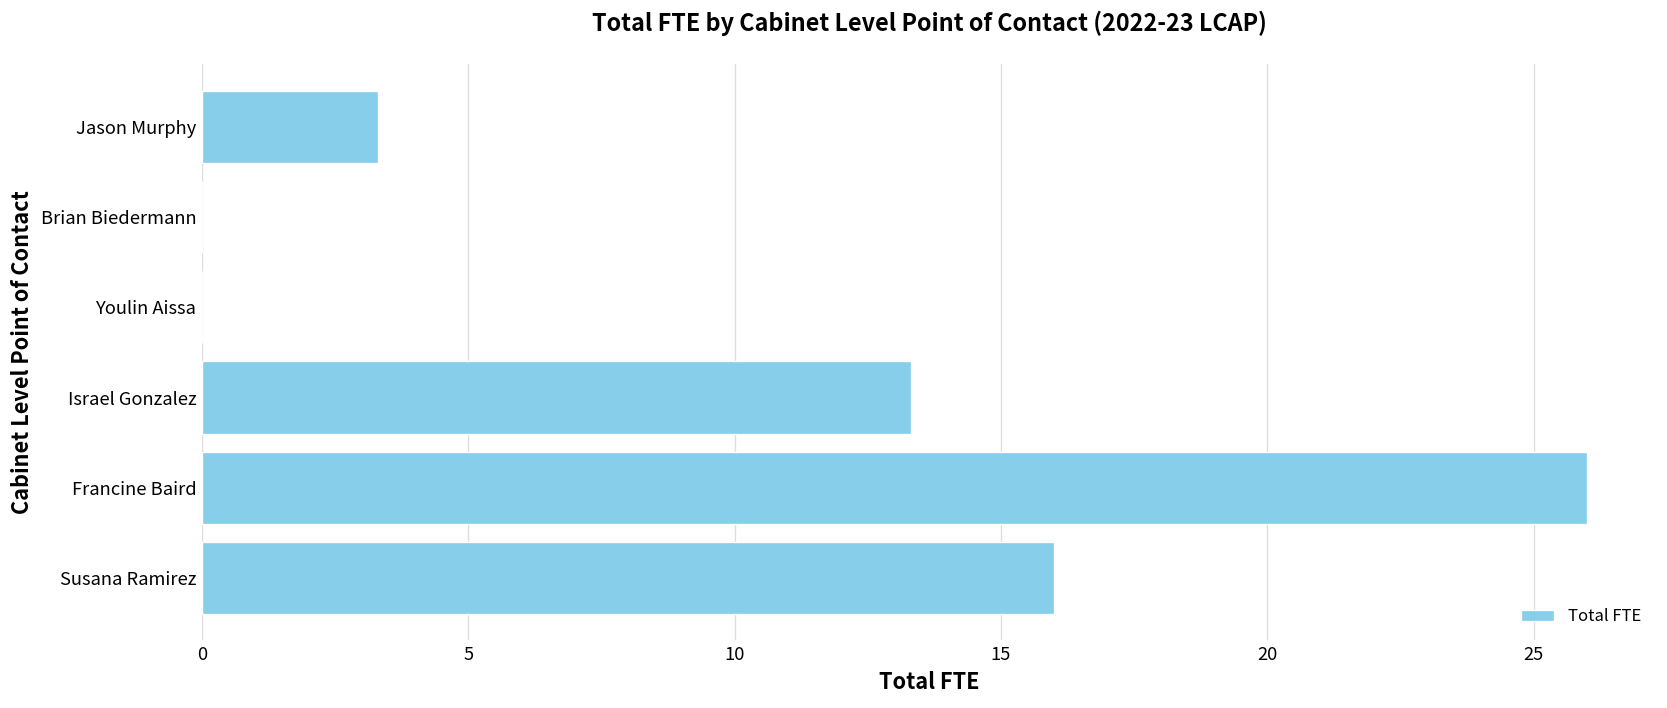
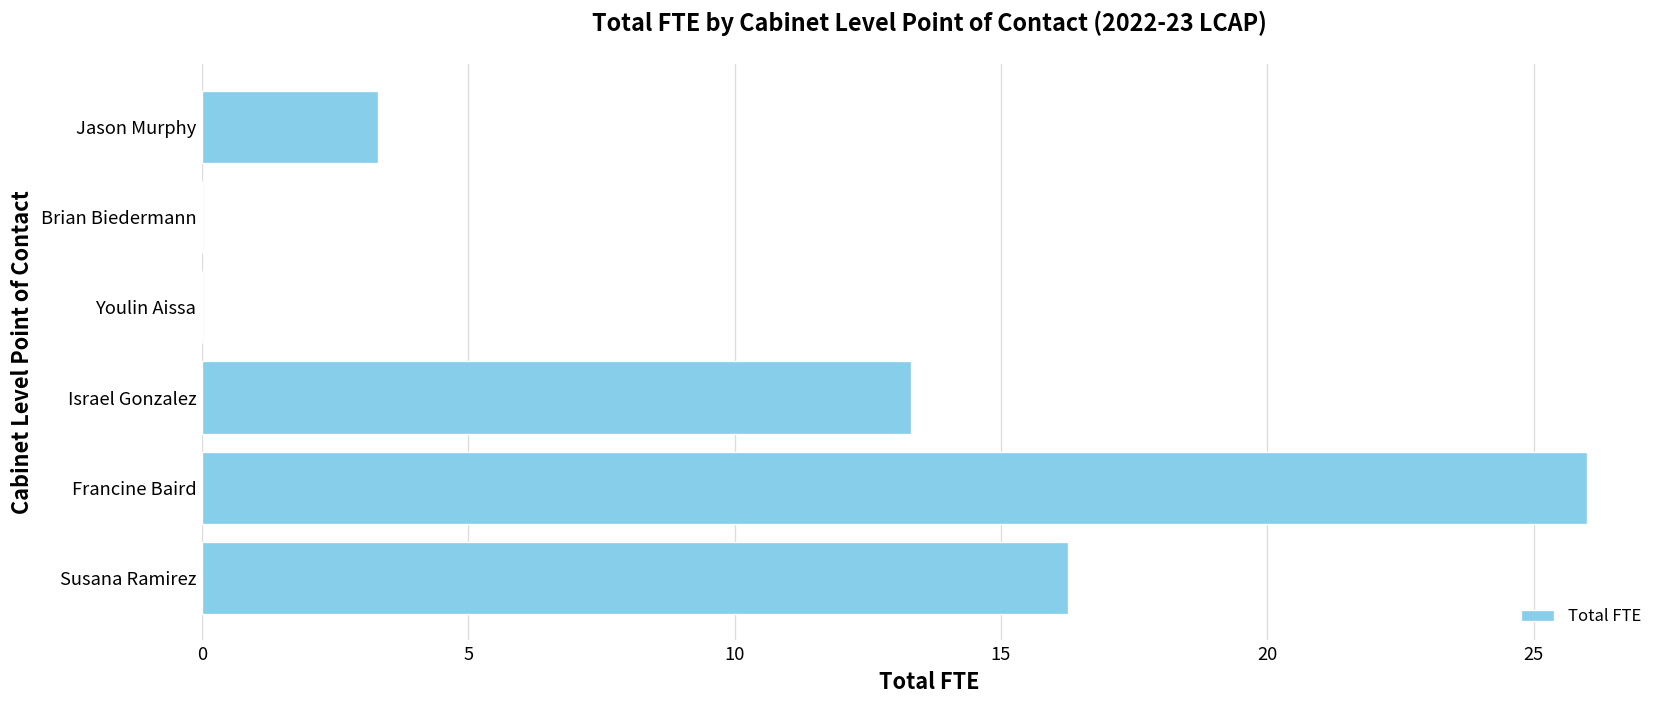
Susana Ramirez: 16.0 -> 16.3
